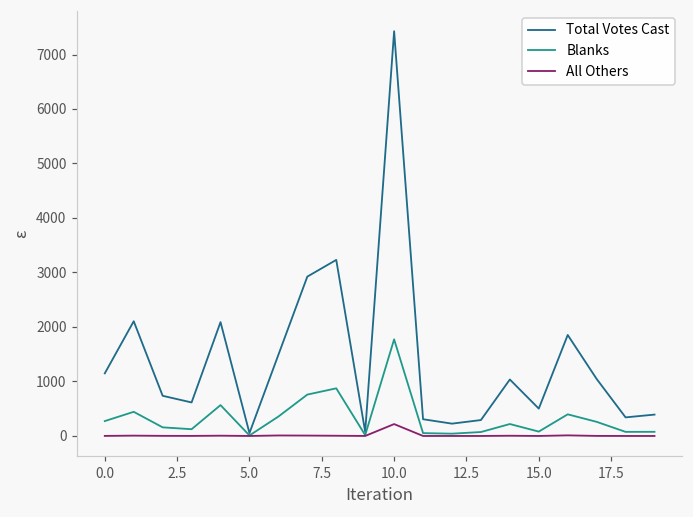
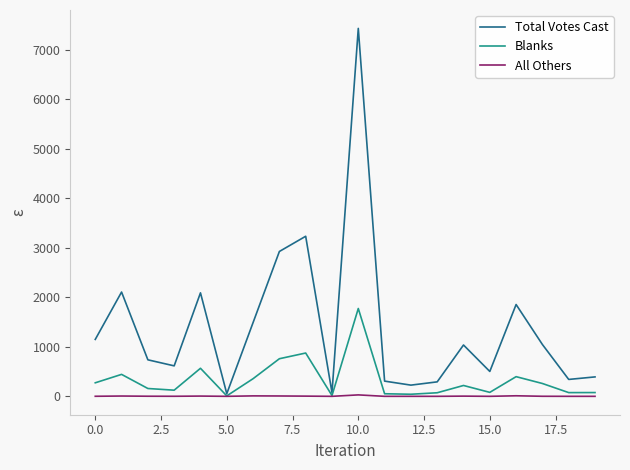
All Others, 10.0: 200 -> 0
